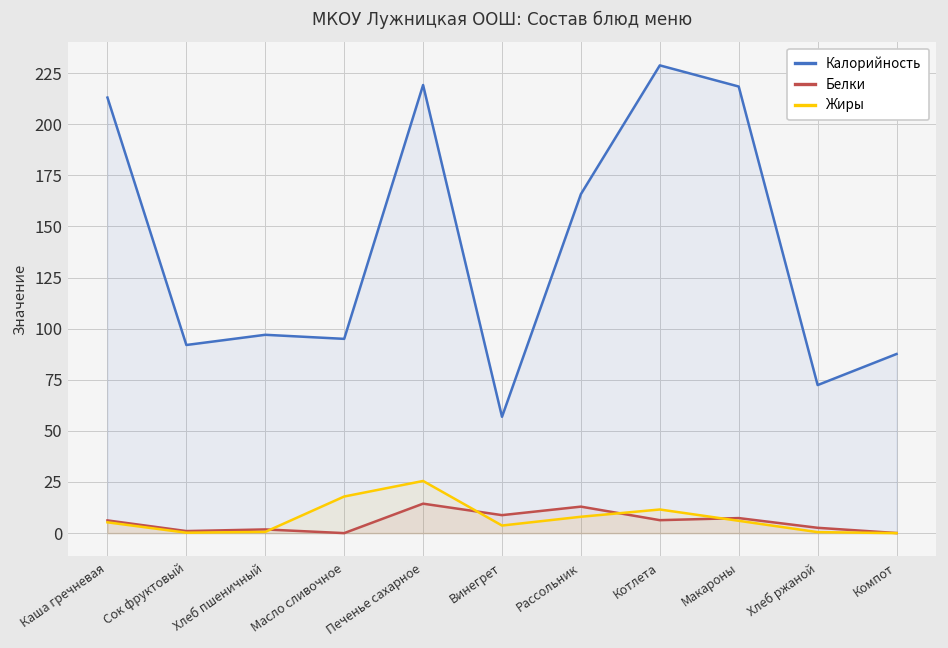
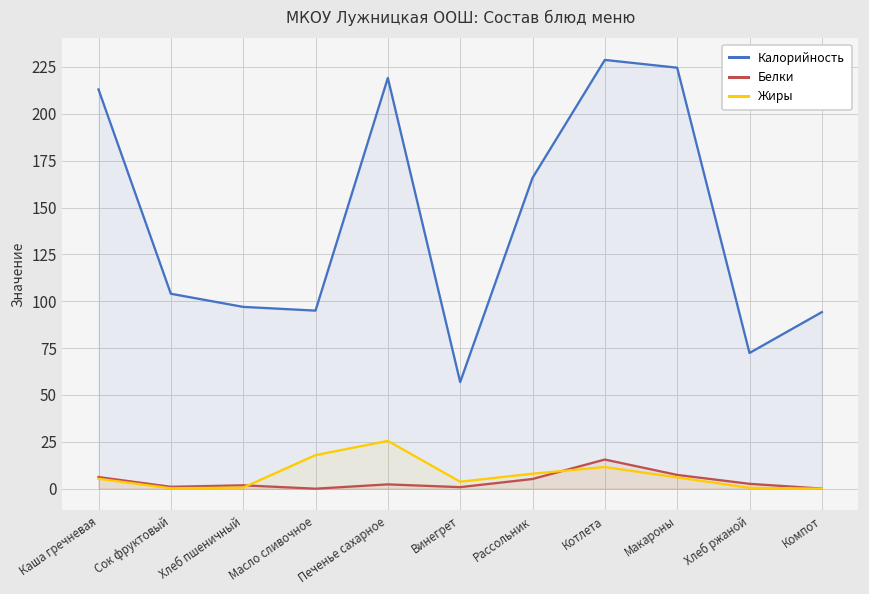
Калорийность, Сок фруктовый: 92 -> 104
Белки, Печенье сахарное: 14 -> 2
Белки, Винегрет: 9 -> 1
Белки, Рассольник: 13 -> 5
Белки, Котлета: 6 -> 16
Калорийность, Макароны: 218 -> 225
Калорийность, Компот: 88 -> 94
